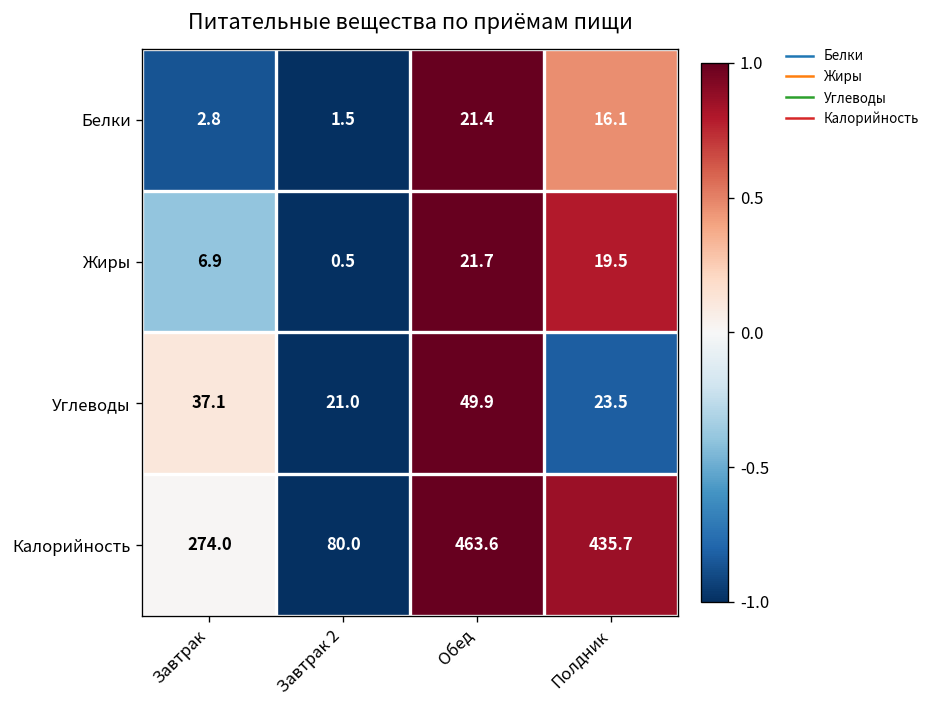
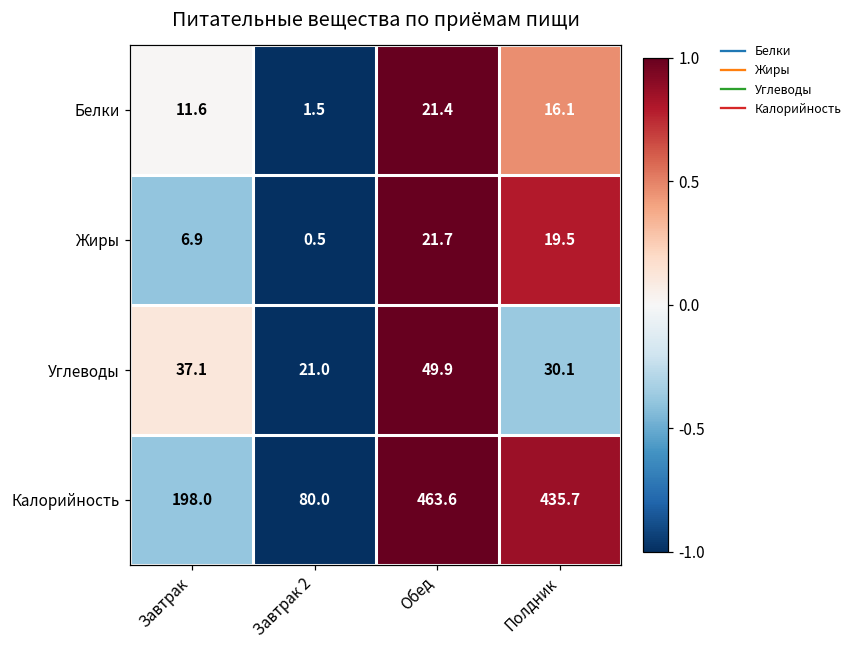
Белки, Завтрак: 2.8 -> 11.6
Углеводы, Полдник: 23.5 -> 30.1
Калорийность, Завтрак: 274.0 -> 198.0
